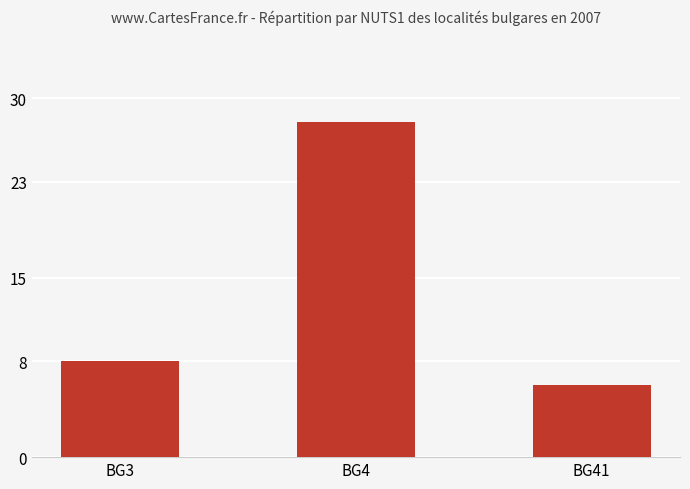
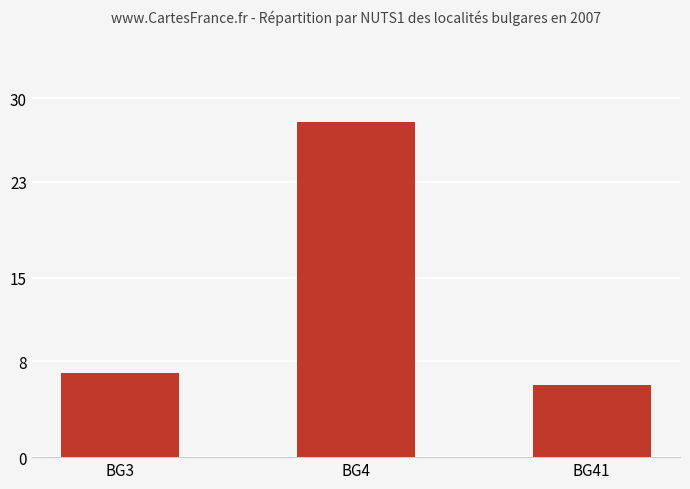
BG3: 8 -> 7
